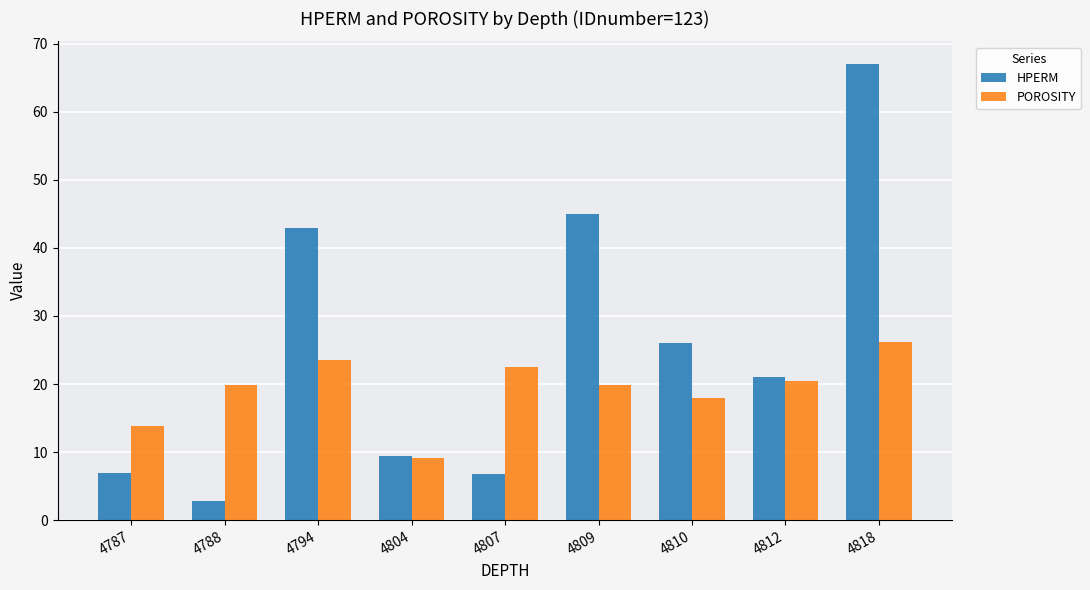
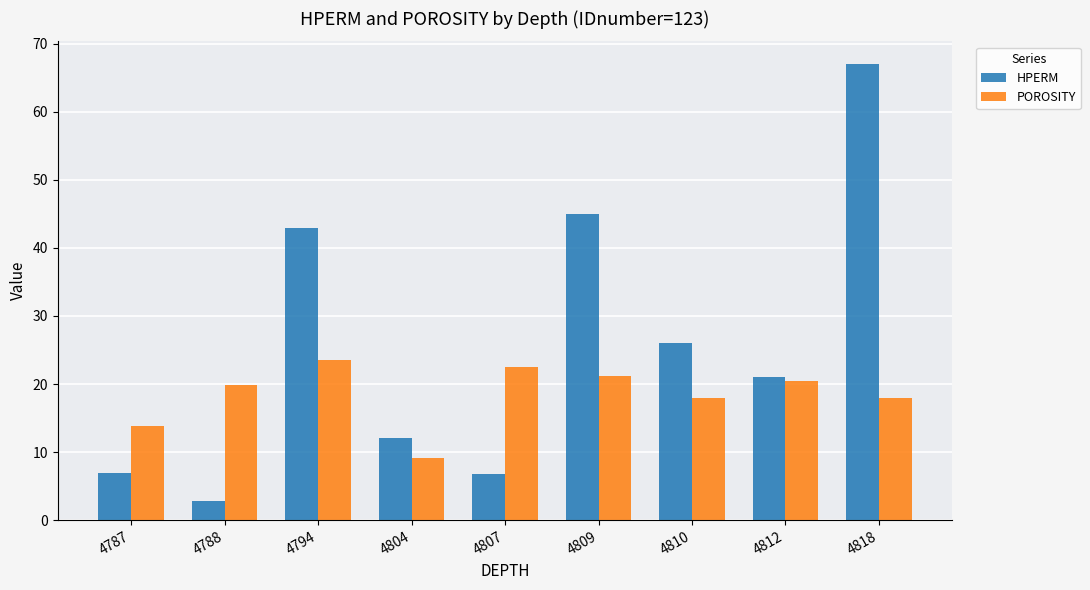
HPERM, 4804: 10 -> 12
POROSITY, 4809: 20 -> 21
POROSITY, 4818: 26 -> 18
